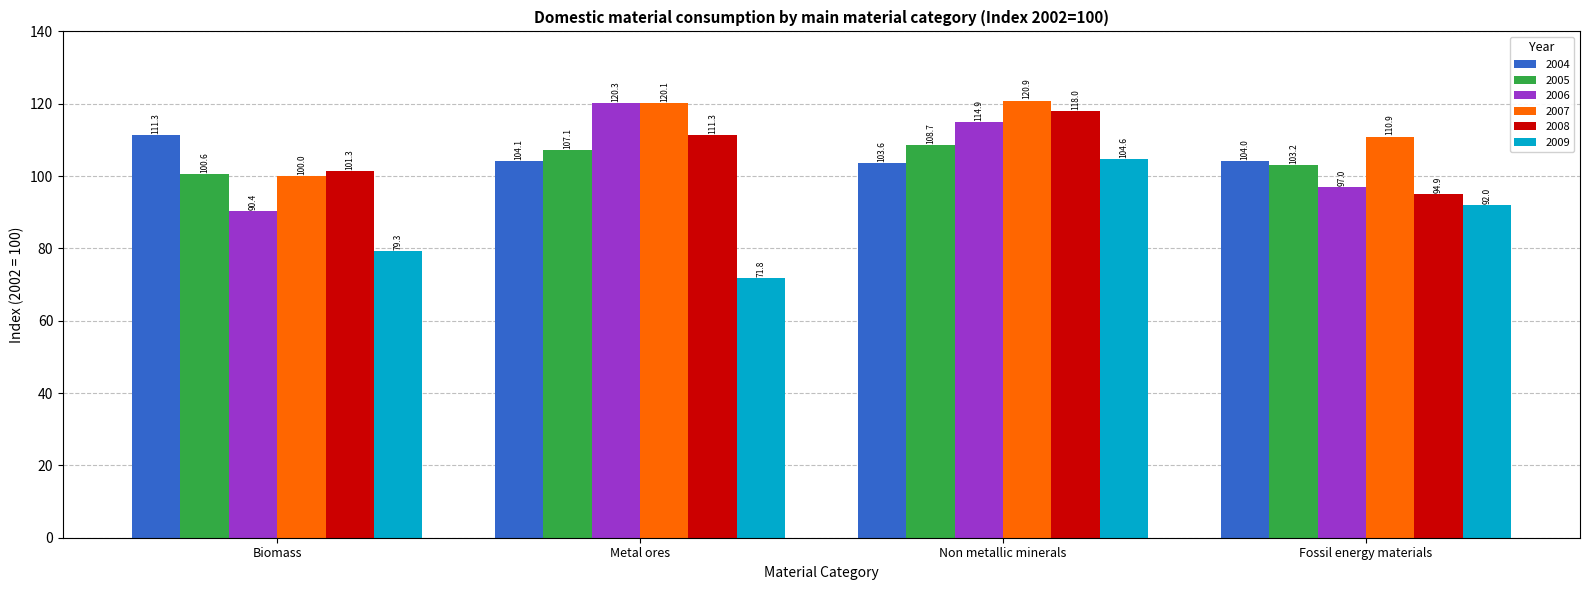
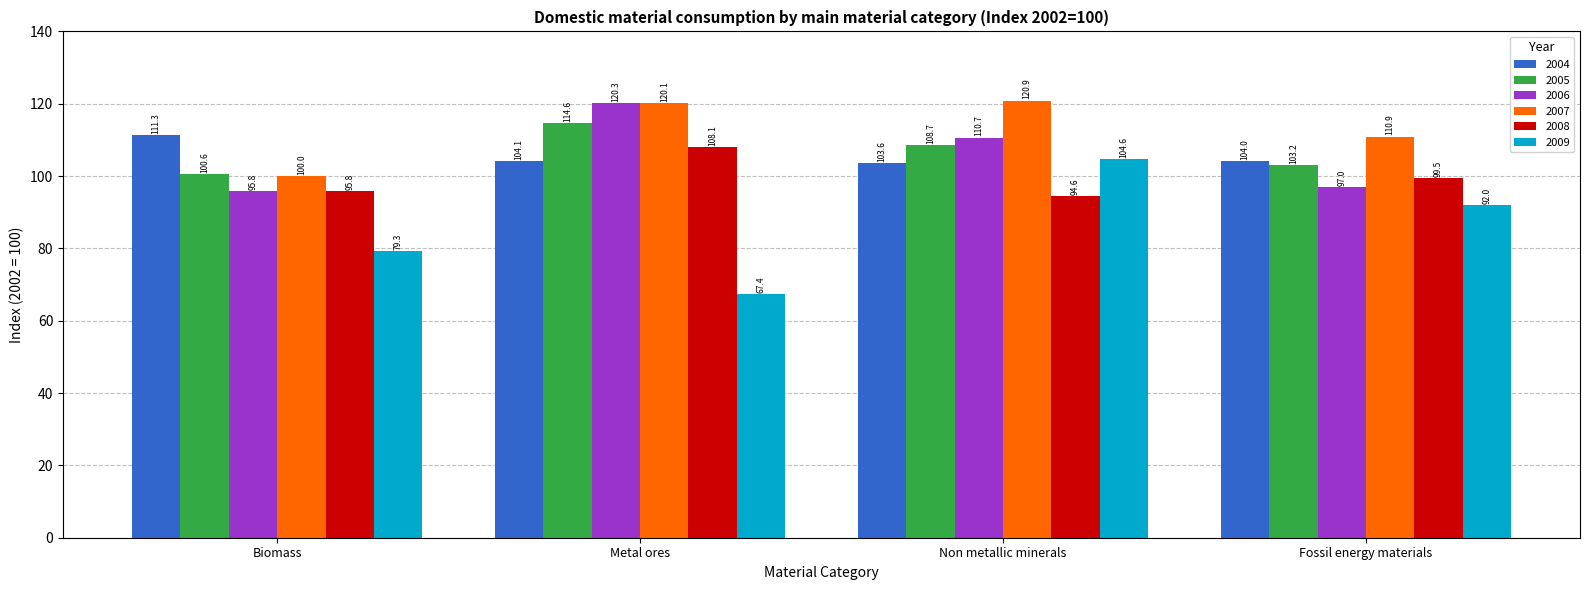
2006, Biomass: 90.4 -> 95.8
2008, Biomass: 101.3 -> 95.8
2005, Metal ores: 107.1 -> 114.6
2008, Metal ores: 111.3 -> 108.1
2009, Metal ores: 71.8 -> 67.4
2006, Non metallic minerals: 114.9 -> 110.7
2008, Non metallic minerals: 118.0 -> 94.6
2008, Fossil energy materials: 94.9 -> 99.5
